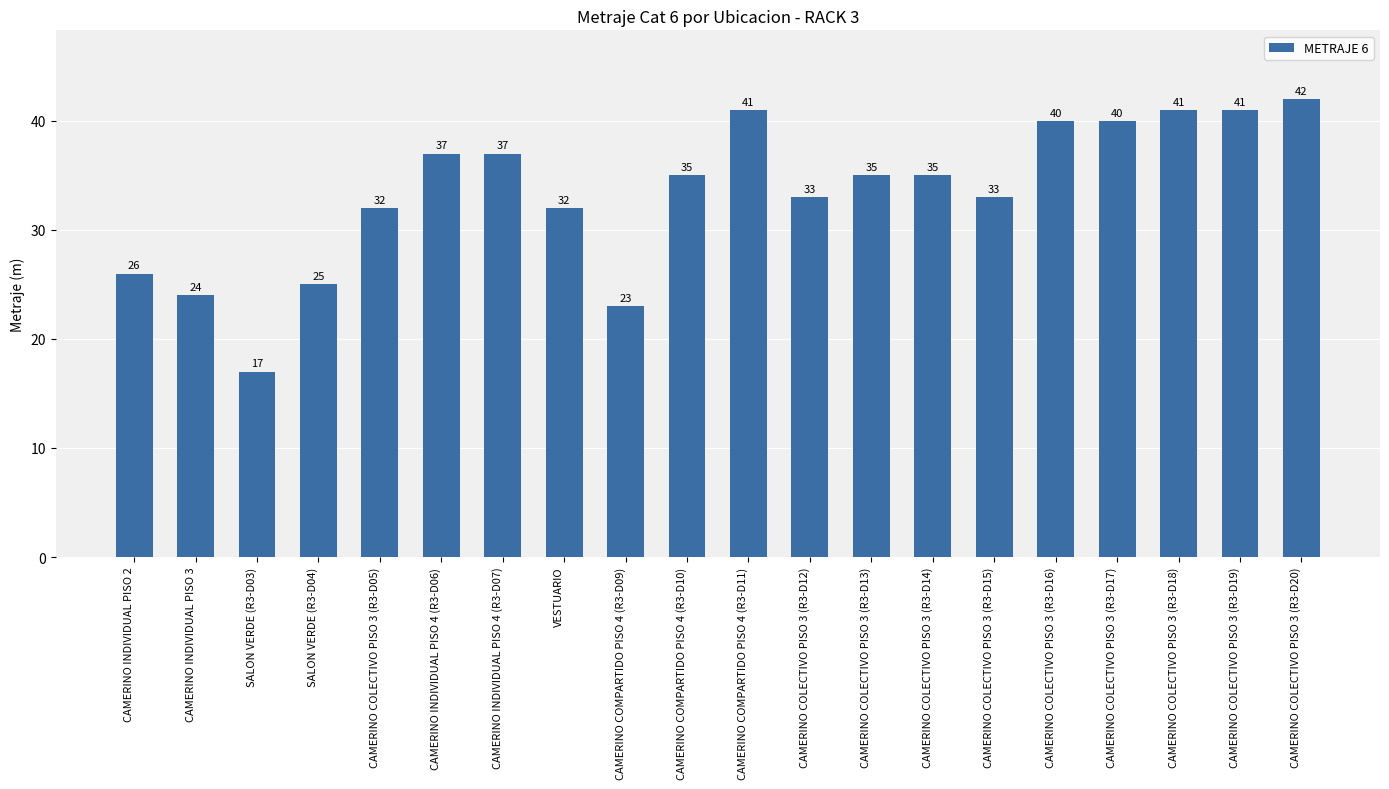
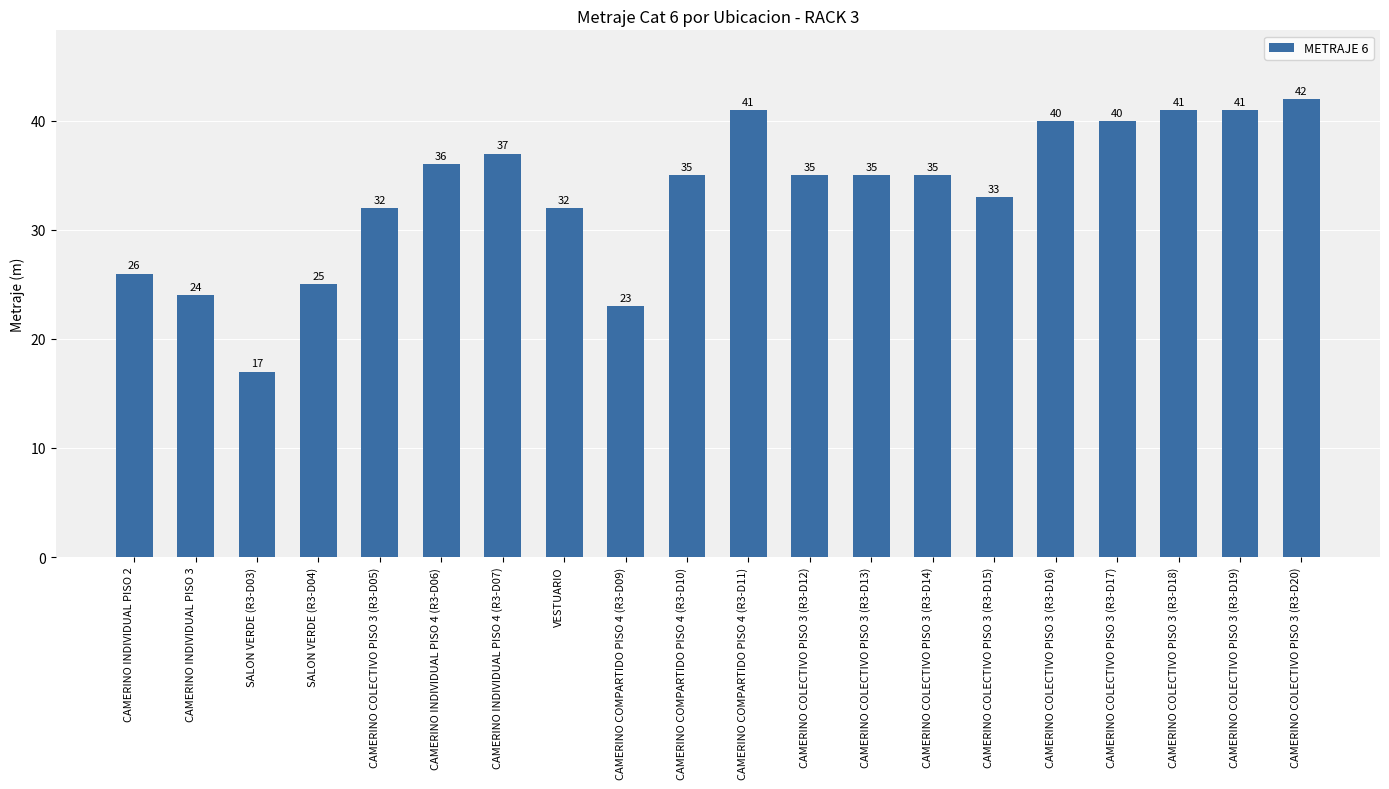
CAMERINO INDIVIDUAL PISO 4 (R3-D06): 37 -> 36
CAMERINO COLECTIVO PISO 3 (R3-D12): 33 -> 35
